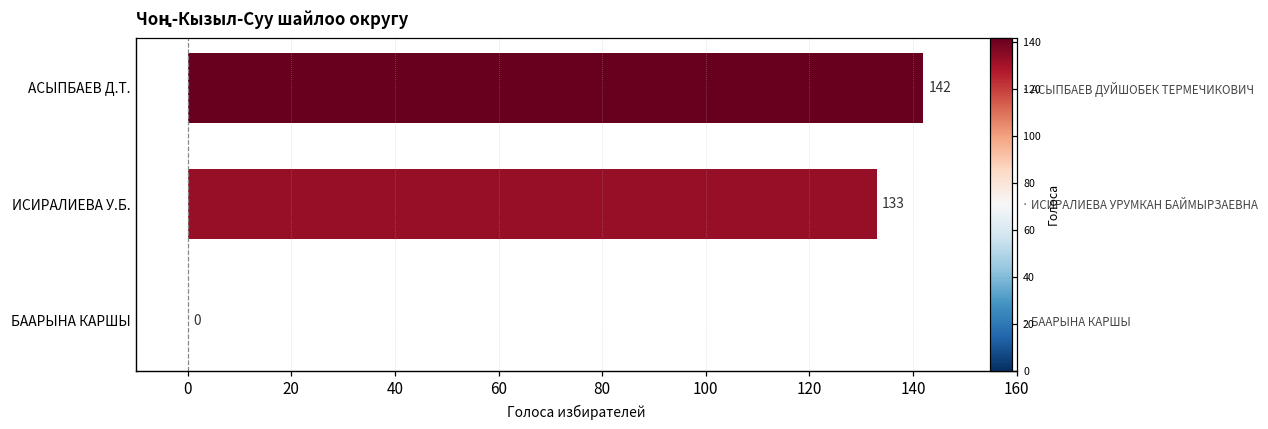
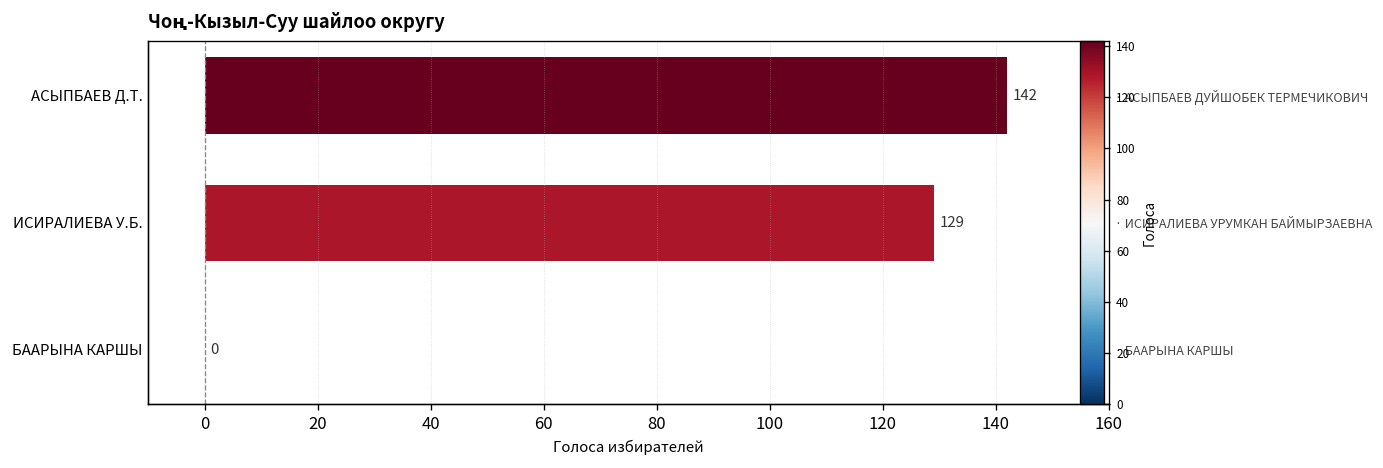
ИСИРАЛИЕВА У.Б.: 133 -> 129
